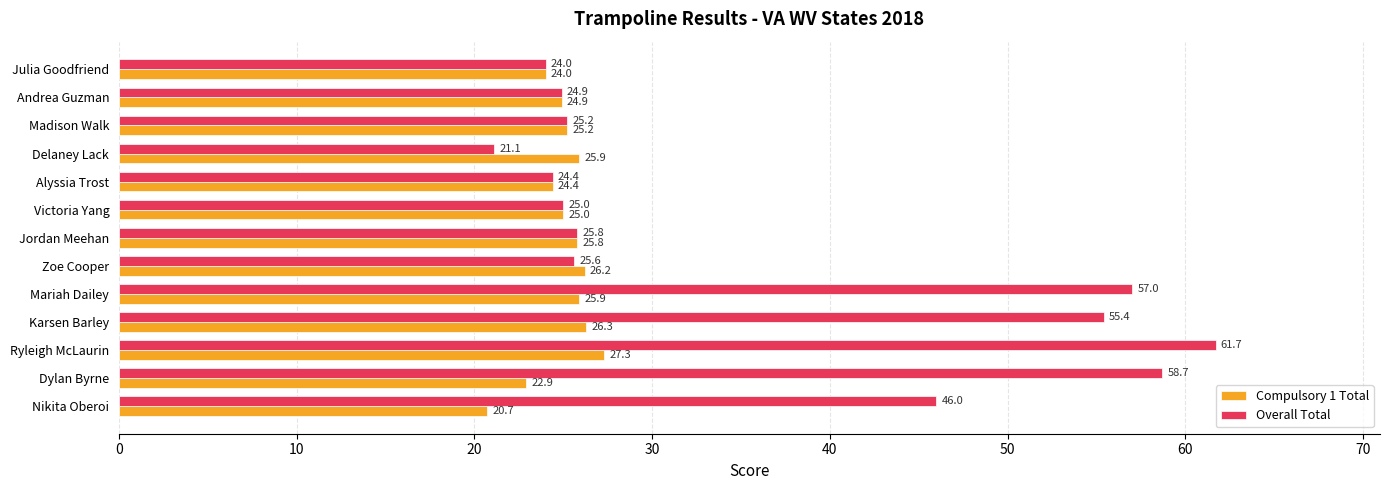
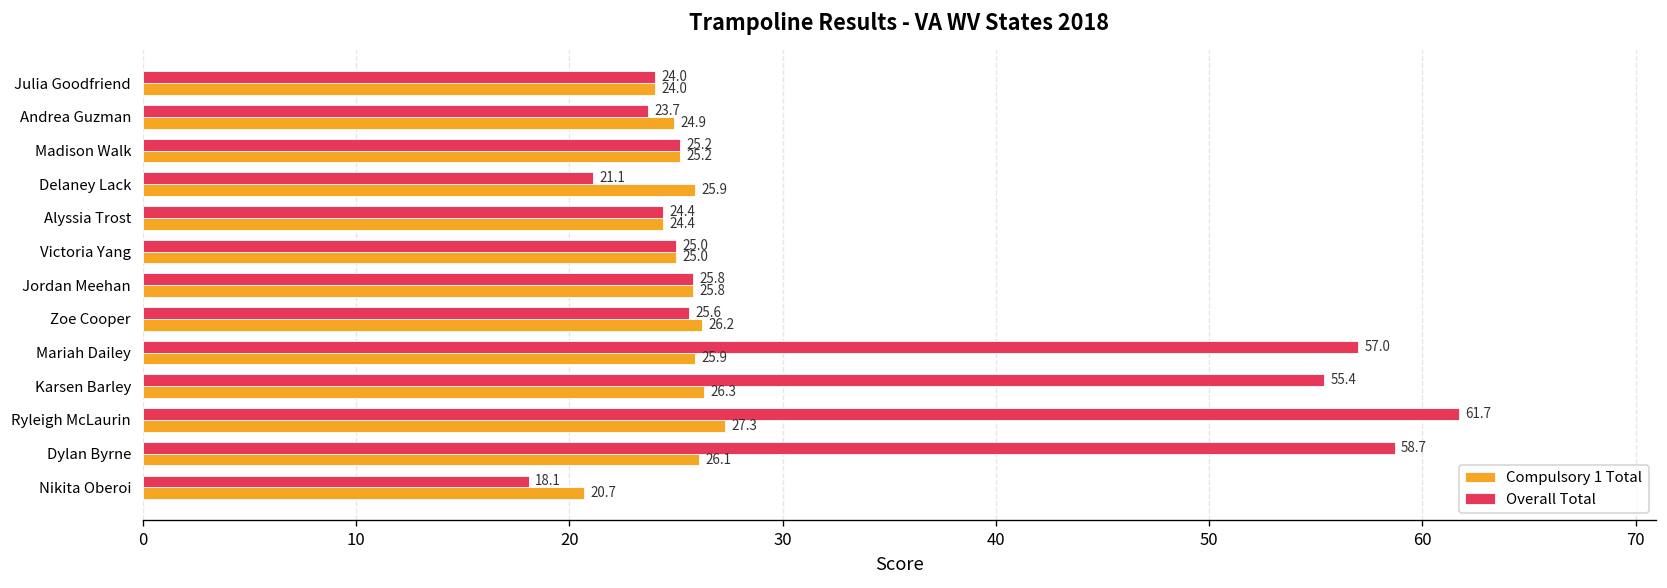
Overall Total, Andrea Guzman: 24.9 -> 23.7
Compulsory 1 Total, Dylan Byrne: 22.9 -> 26.1
Overall Total, Nikita Oberoi: 46.0 -> 18.1
